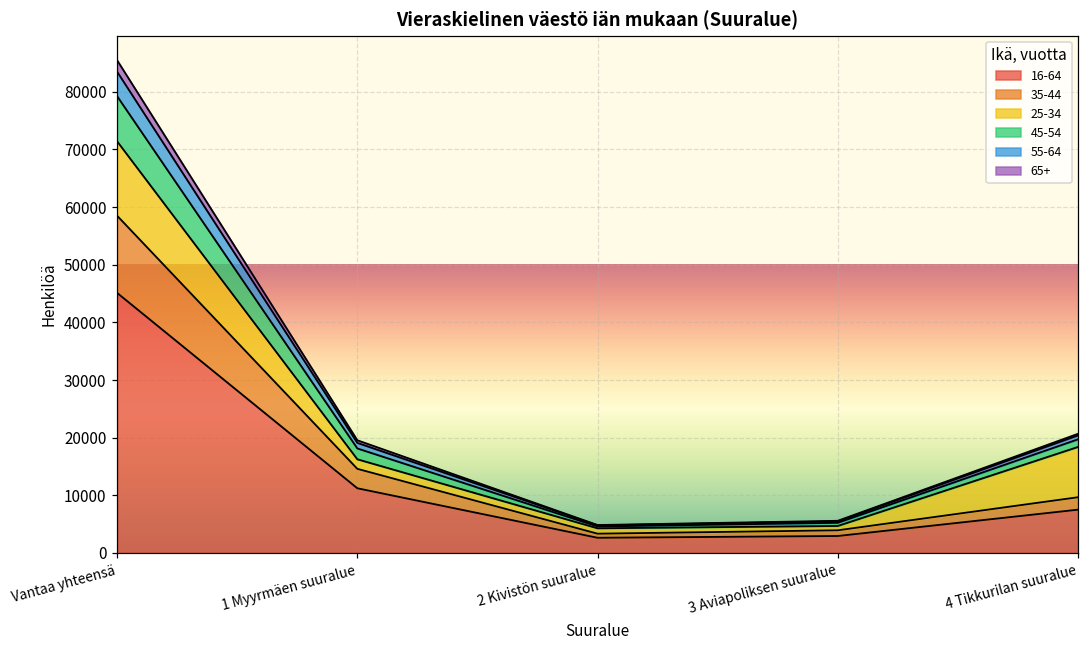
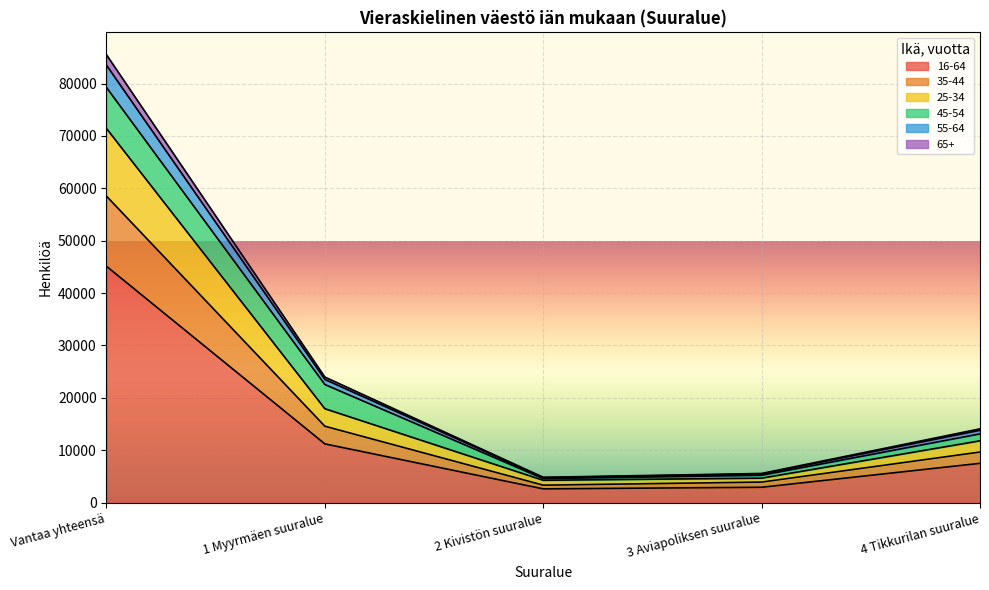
25-34, 1 Myyrmäen suuralue: 2000 -> 3000
45-54, 1 Myyrmäen suuralue: 2000 -> 5000
25-34, 4 Tikkurilan suuralue: 9000 -> 2000
